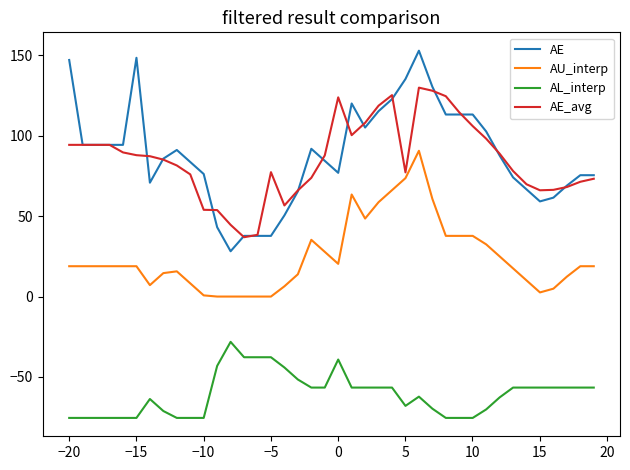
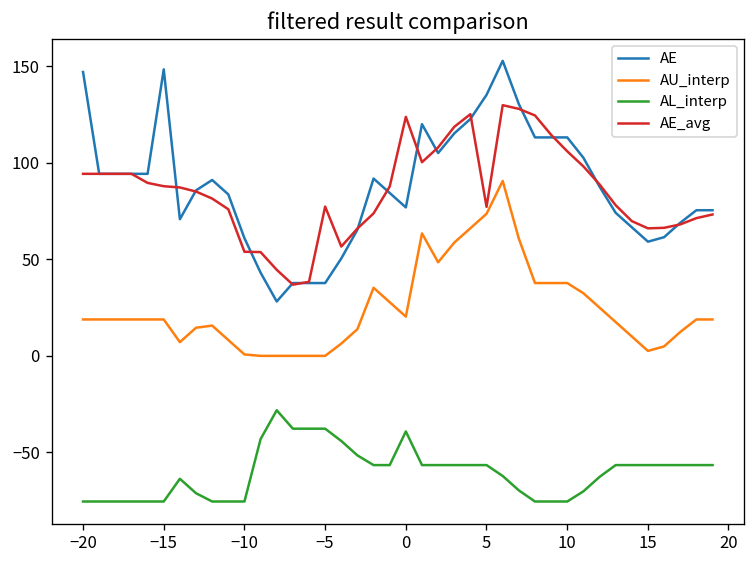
AE, −10: 76 -> 61
AL_interp, 5: -68 -> -57
